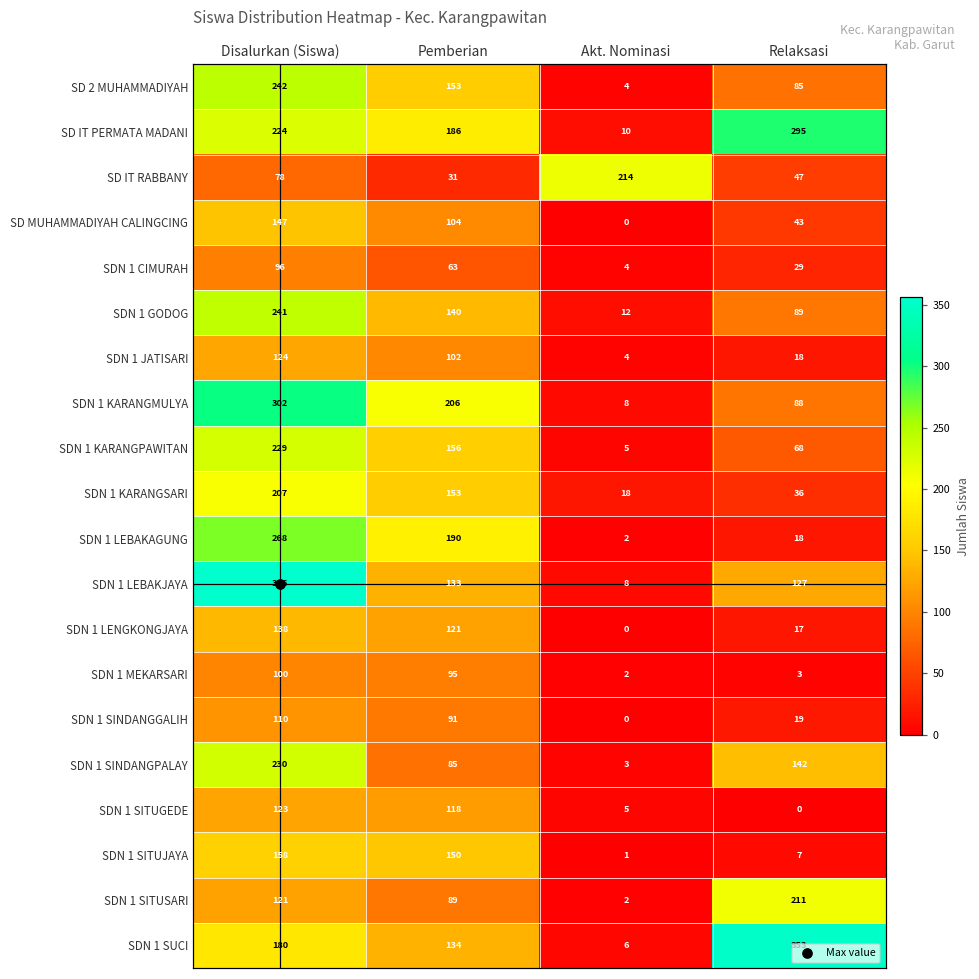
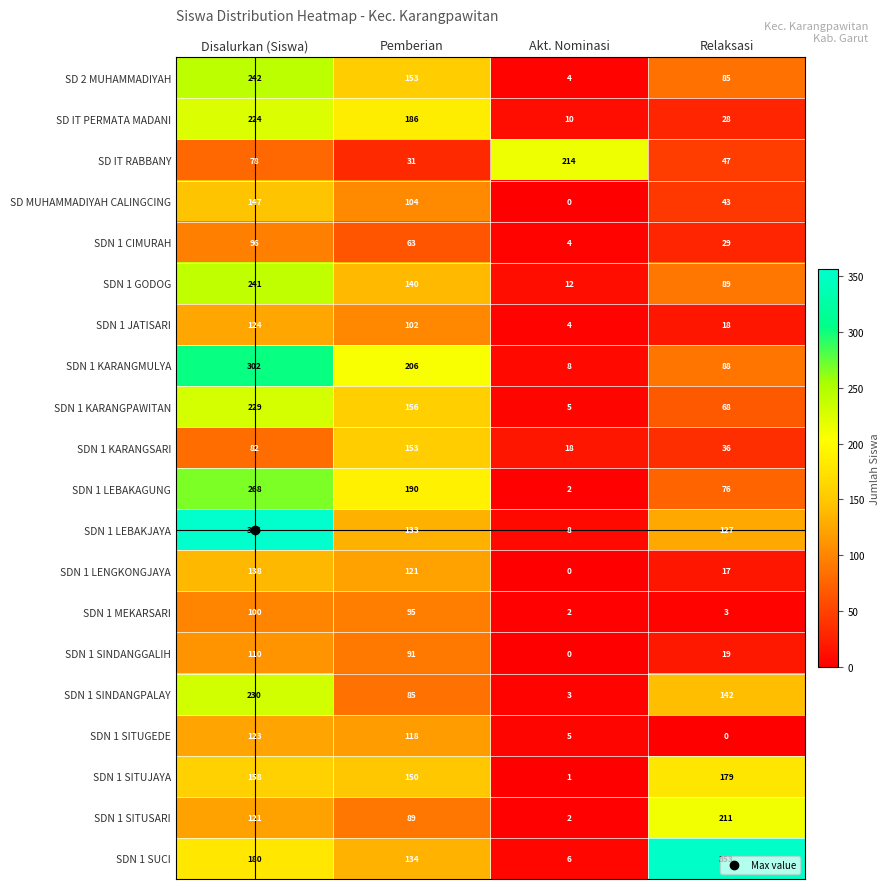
SD IT PERMATA MADANI, Relaksasi: 295 -> 28
SDN 1 KARANGSARI, Disalurkan (Siswa): 207 -> 82
SDN 1 LEBAKAGUNG, Relaksasi: 18 -> 76
SDN 1 SITUJAYA, Relaksasi: 7 -> 179
